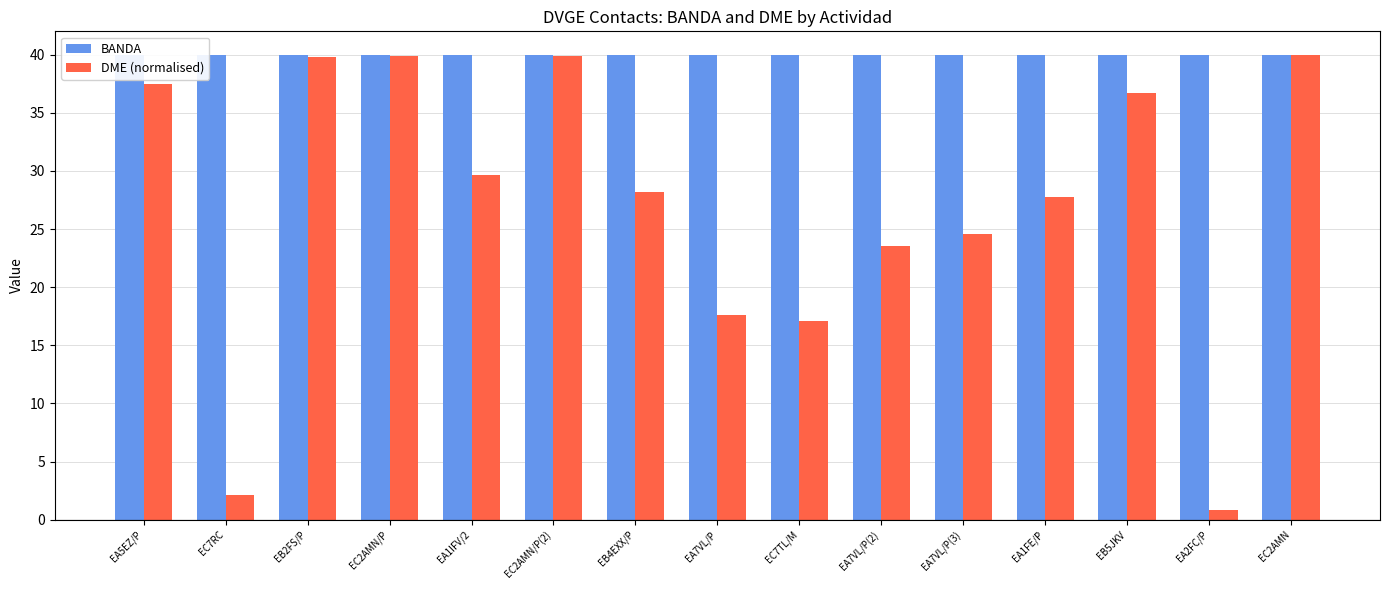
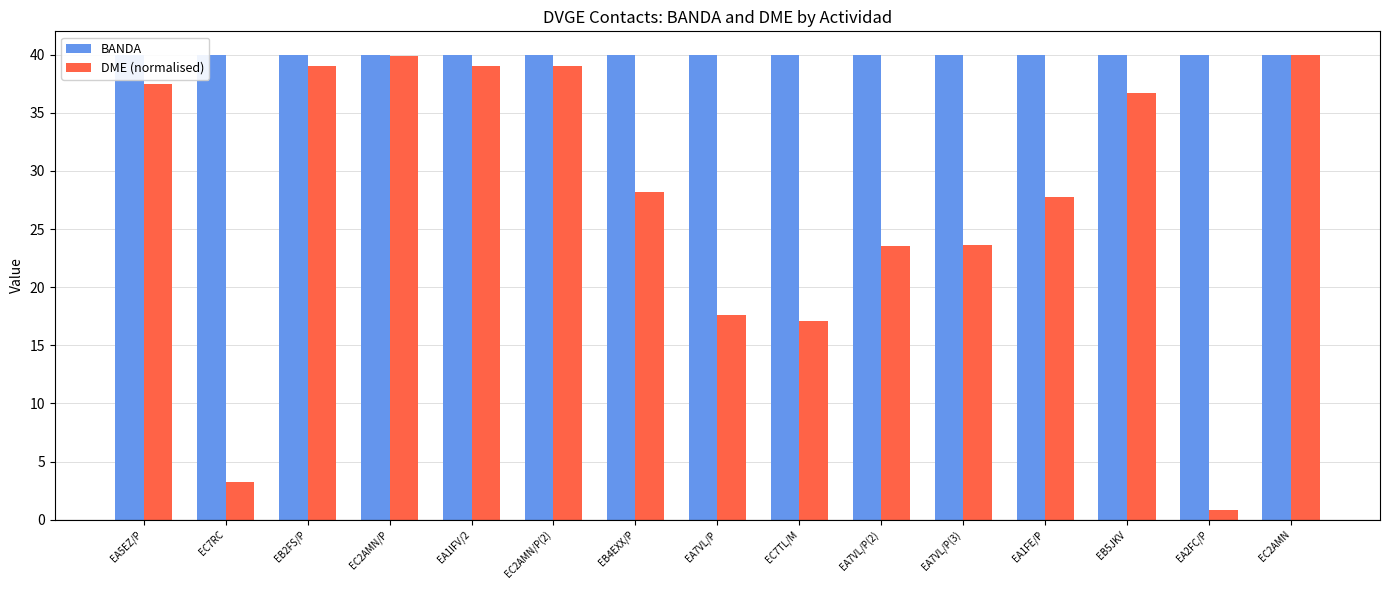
DME (normalised), EC7RC: 2.2 -> 3.3
DME (normalised), EB2FS/P: 39.8 -> 39.0
DME (normalised), EA1IFV/2: 29.7 -> 39.0
DME (normalised), EC2AMN/P(2): 39.9 -> 39.0
DME (normalised), EA7VL/P(3): 24.5 -> 23.6
